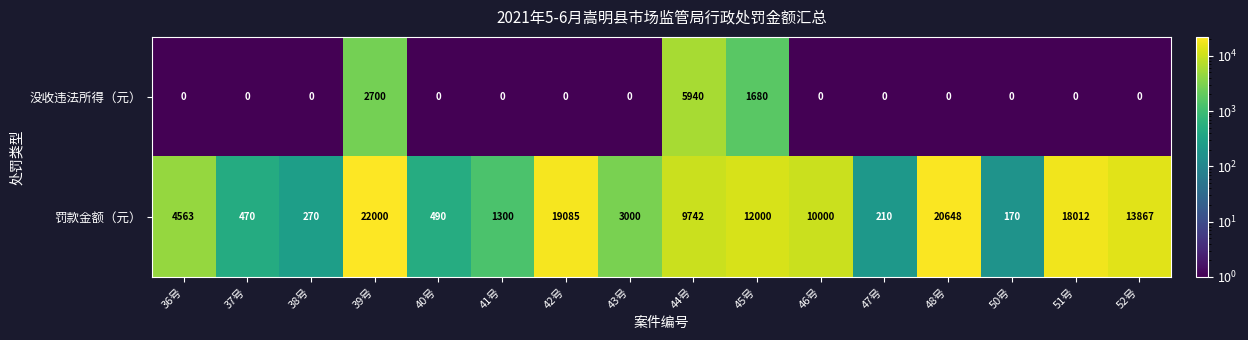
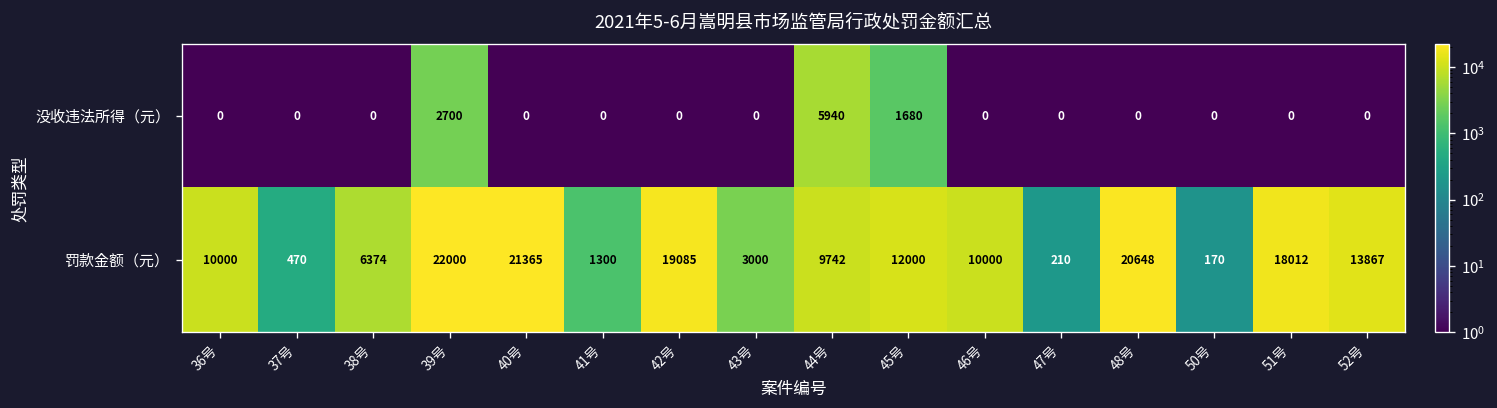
罚款金额（元）, 36号: 4563 -> 10000
罚款金额（元）, 38号: 270 -> 6374
罚款金额（元）, 40号: 490 -> 21365
